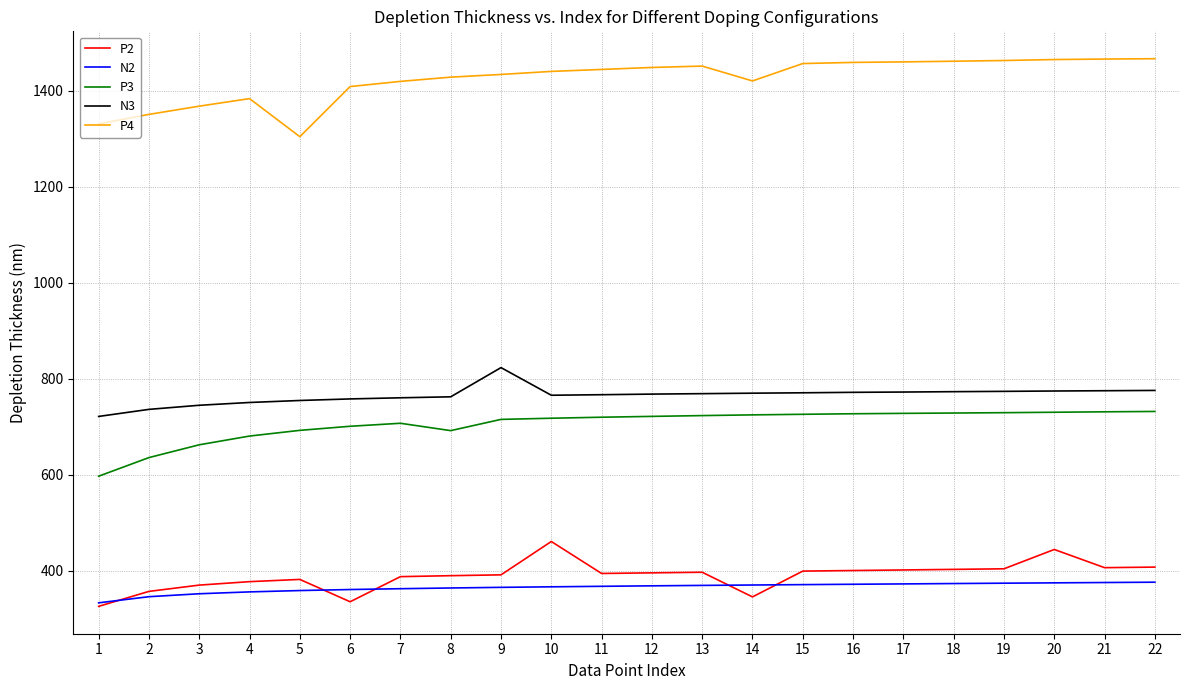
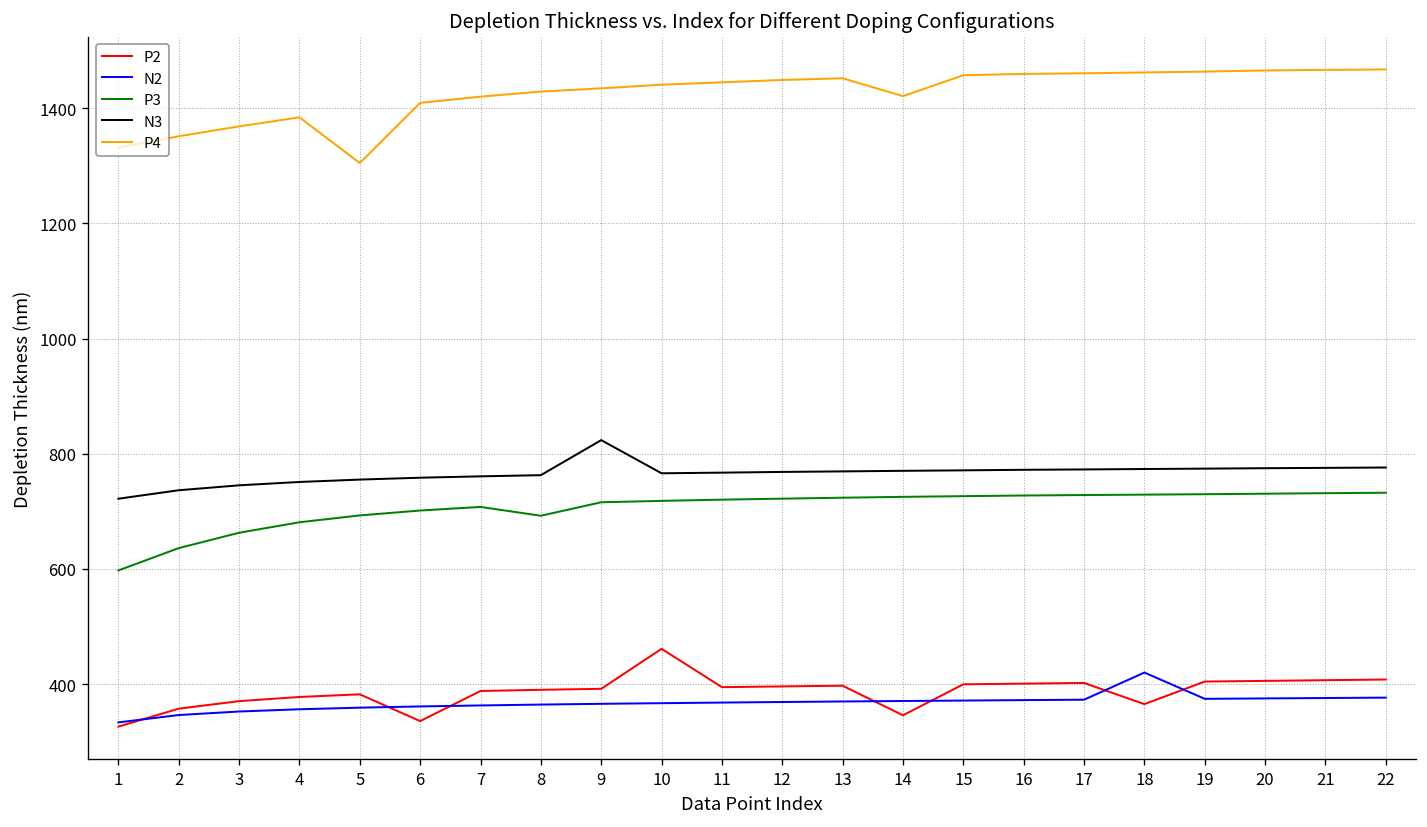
P2, 18: 400 -> 370
N2, 18: 370 -> 420
P2, 20: 440 -> 410
